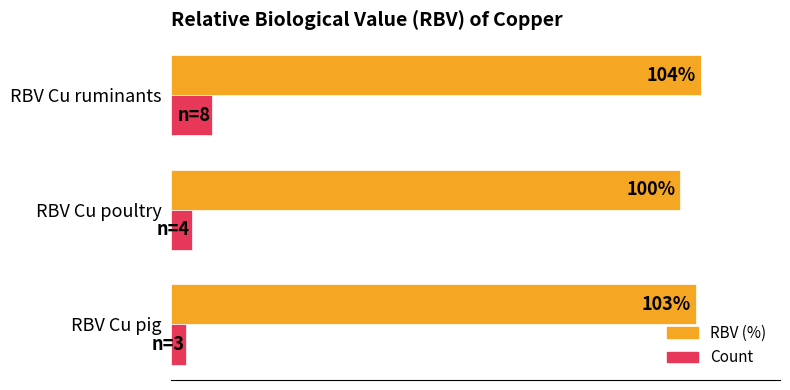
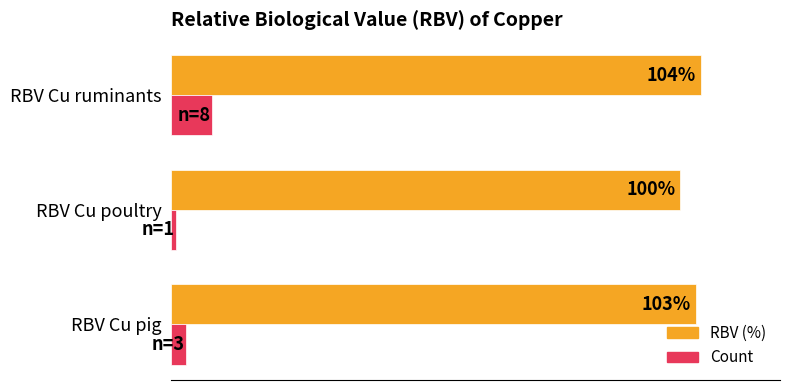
Count, RBV Cu poultry: 4 -> 1
